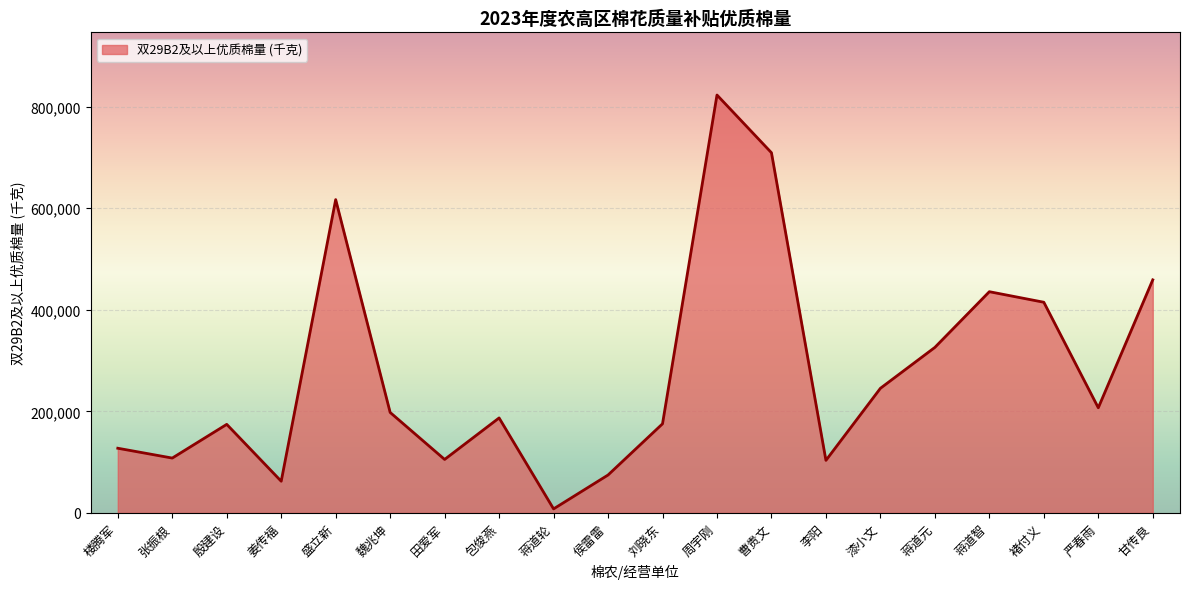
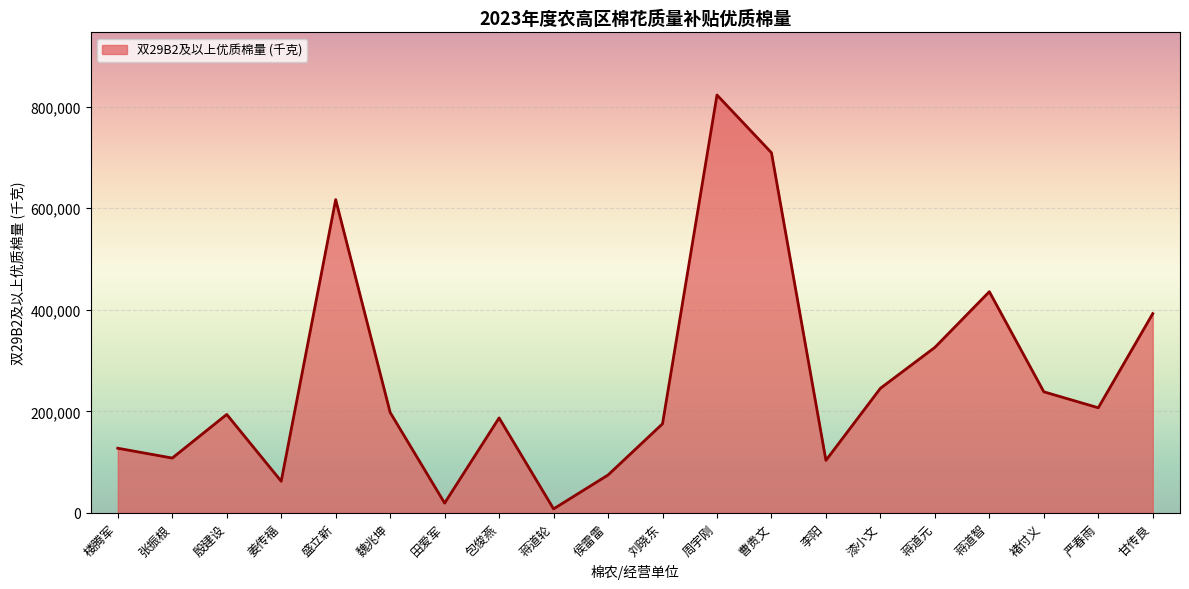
殷建设: 170,000 -> 190,000
田爱军: 110,000 -> 20,000
褚付义: 410,000 -> 240,000
甘传良: 460,000 -> 390,000
